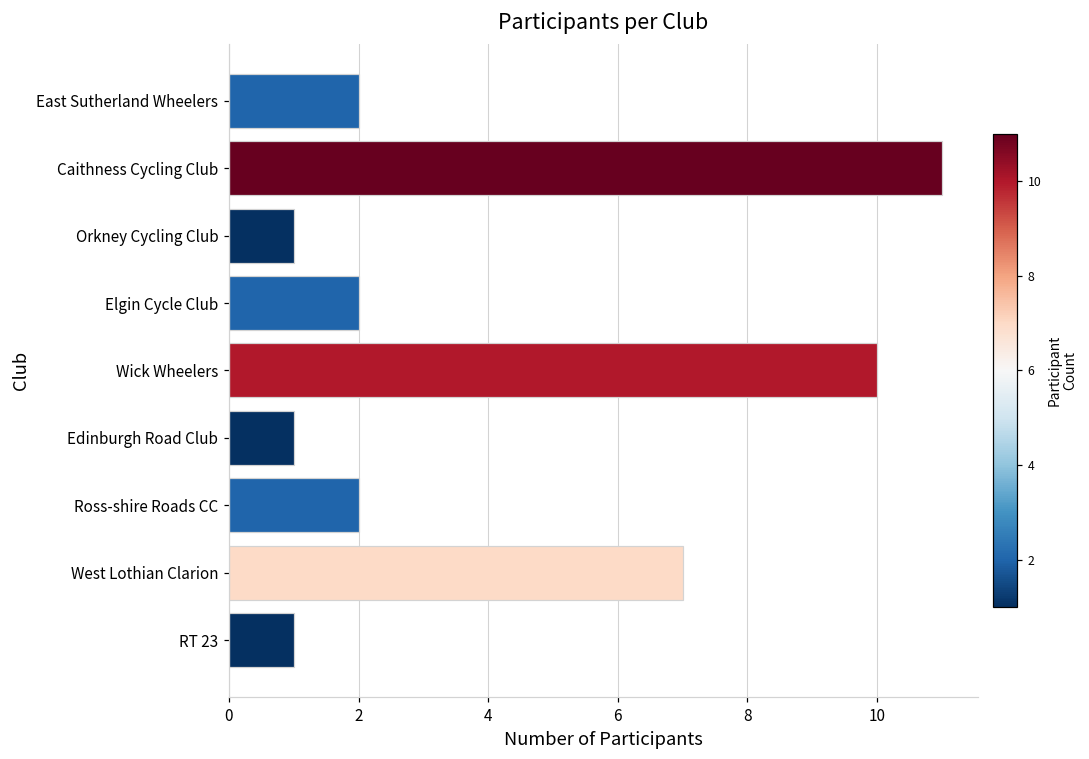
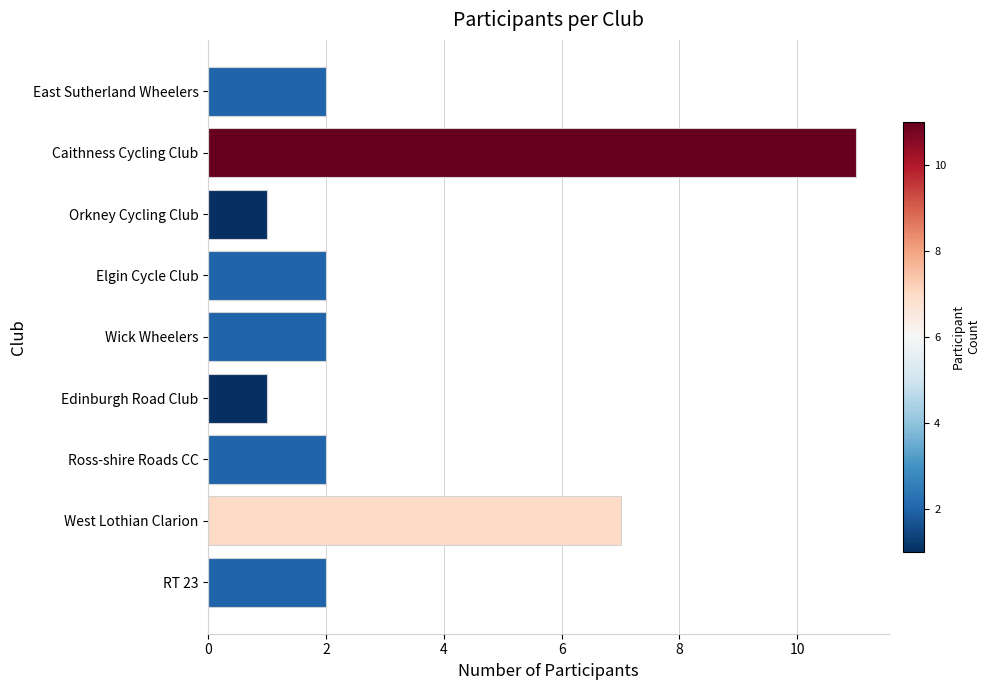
Wick Wheelers: 10 -> 2
RT 23: 1 -> 2
